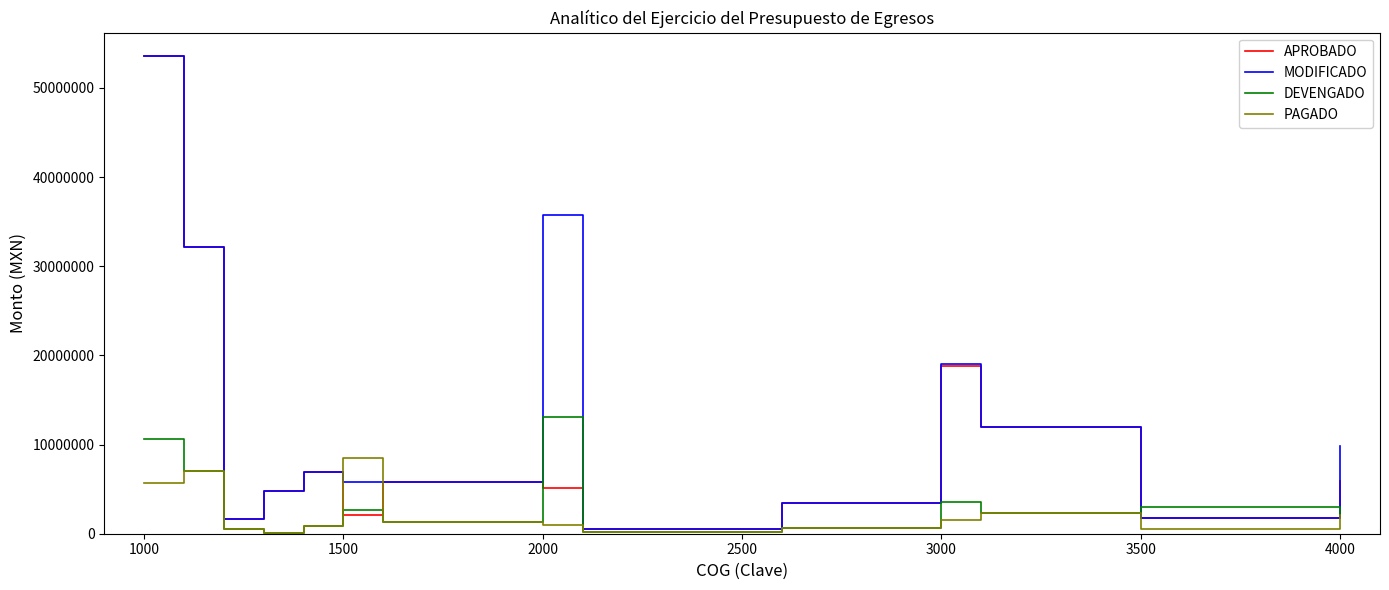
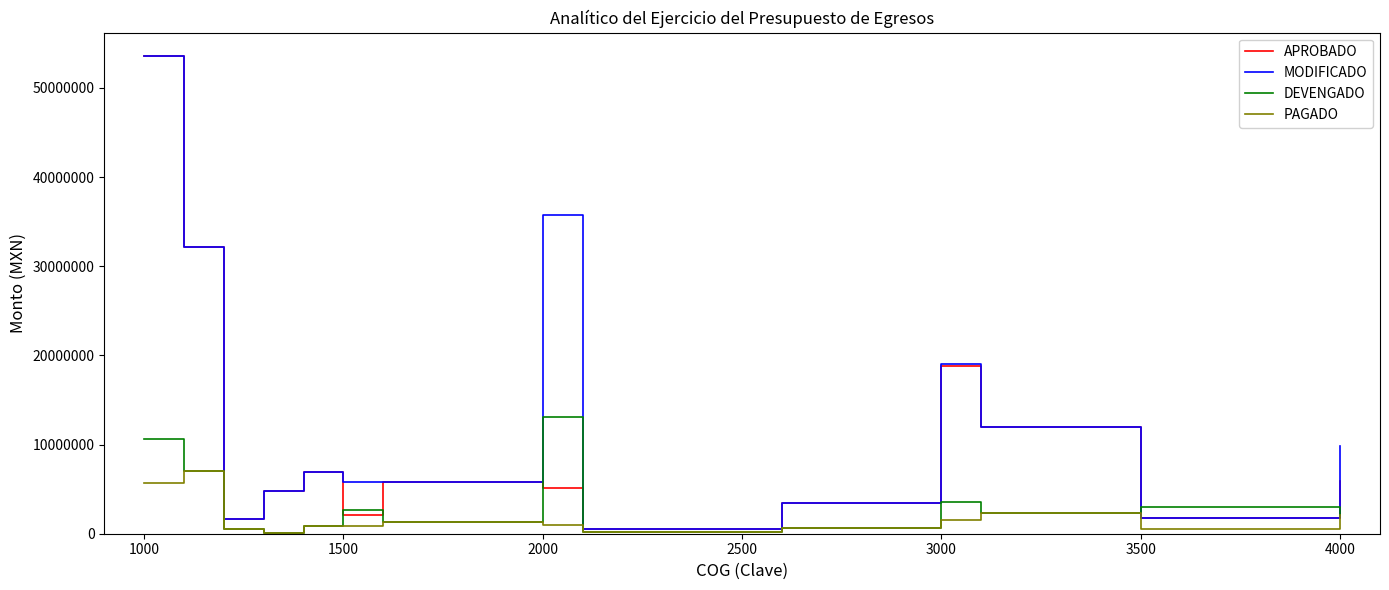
PAGADO, 1500: 8000000 -> 1000000
